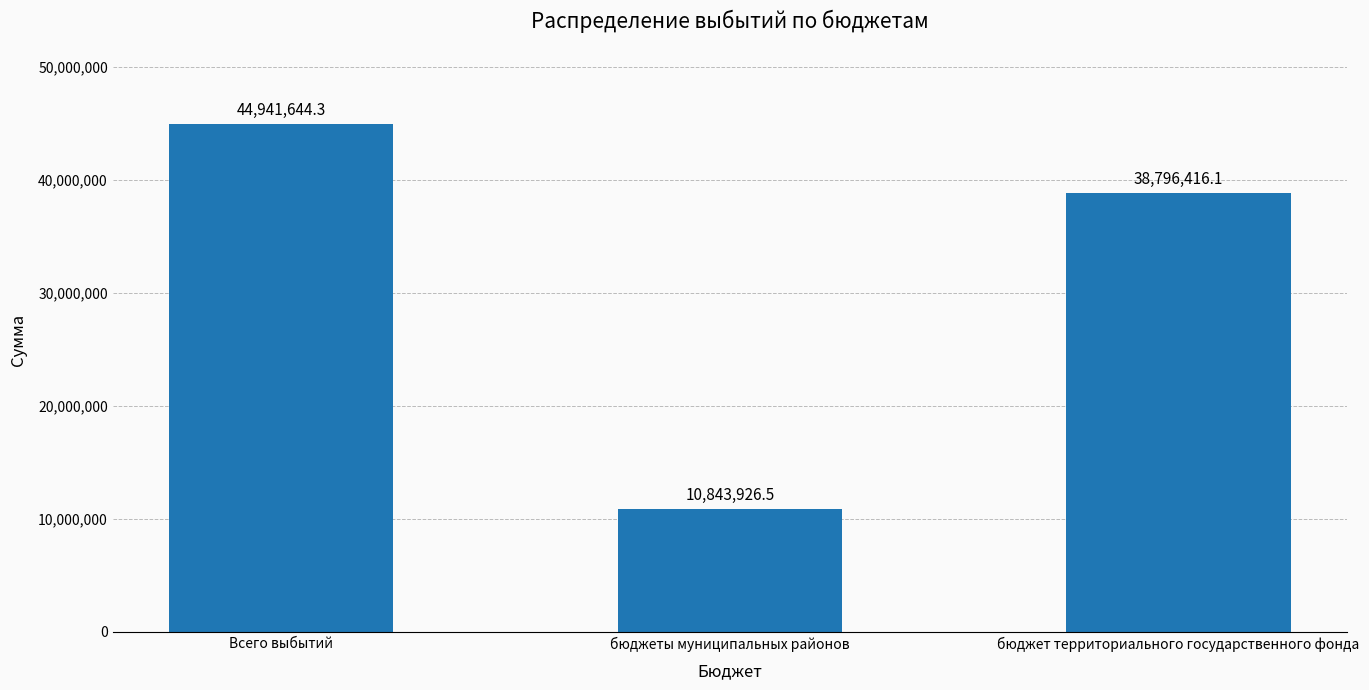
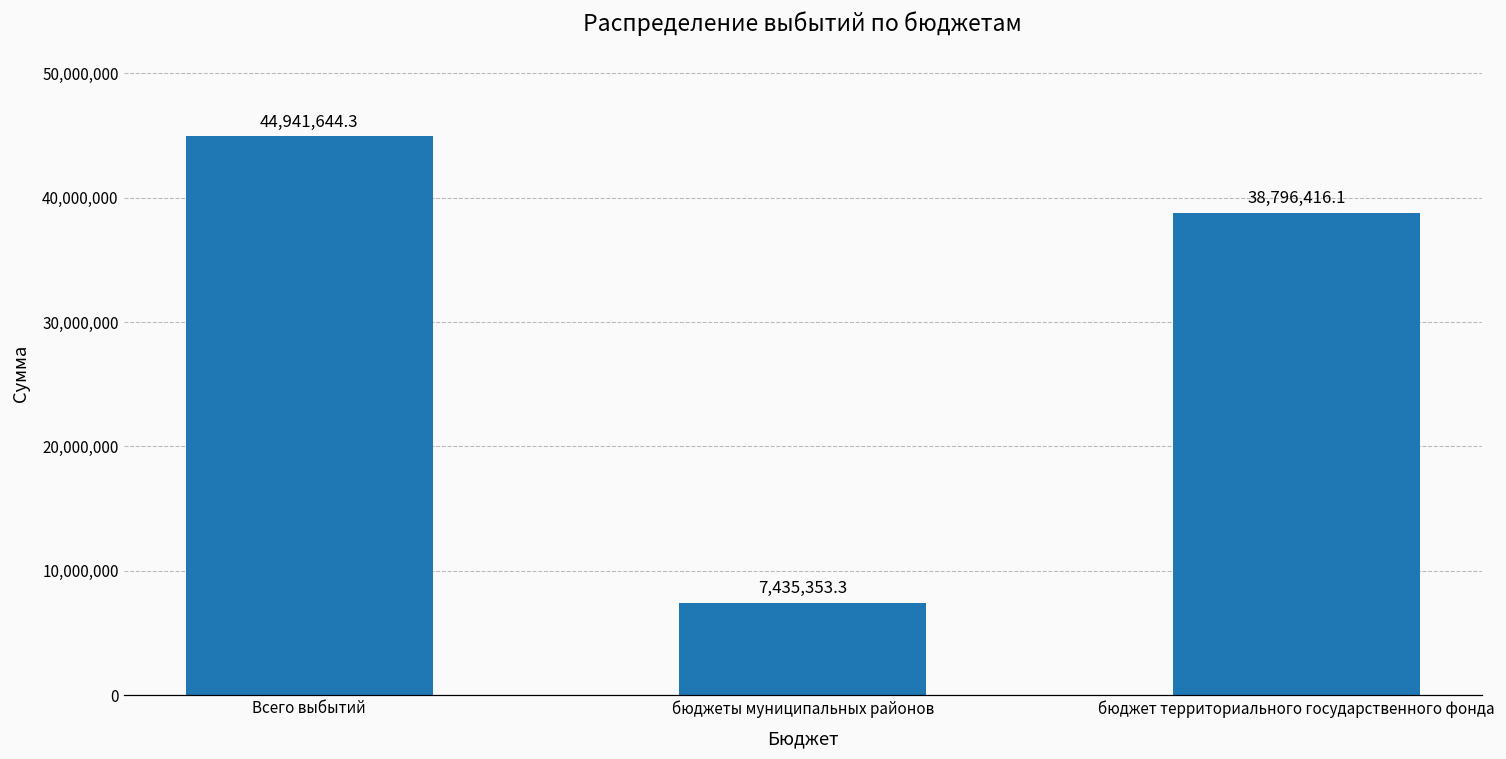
бюджеты муниципальных районов: 10,843,926.5 -> 7,435,353.3
